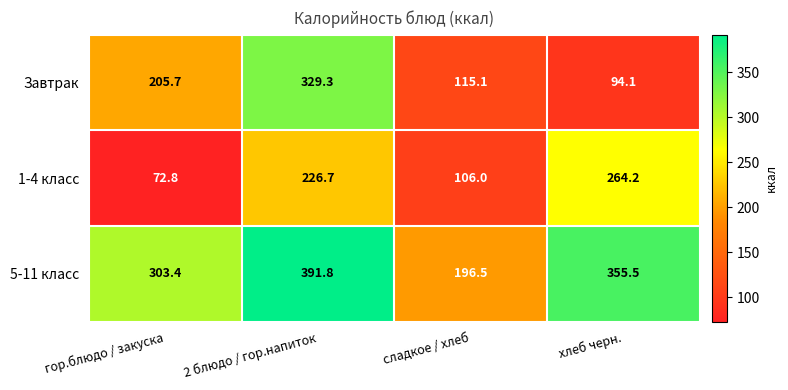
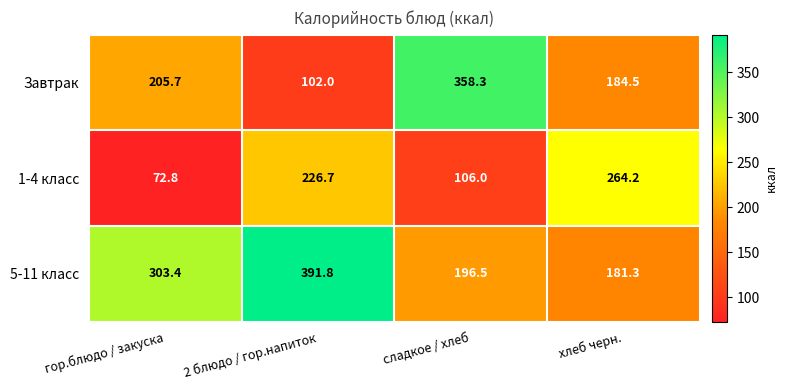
Завтрак, 2 блюдо / гор.напиток: 329.3 -> 102.0
Завтрак, сладкое / хлеб: 115.1 -> 358.3
Завтрак, хлеб черн.: 94.1 -> 184.5
5-11 класс, хлеб черн.: 355.5 -> 181.3
